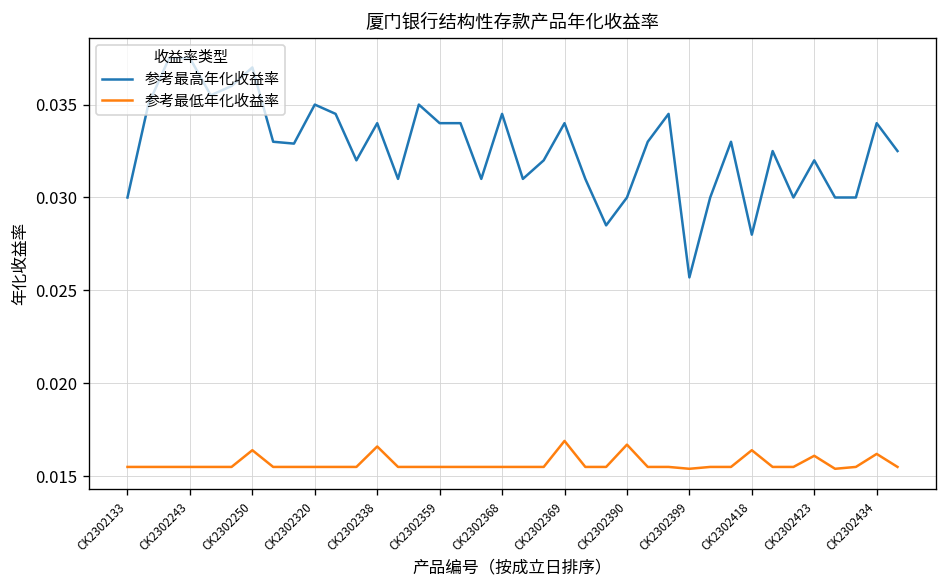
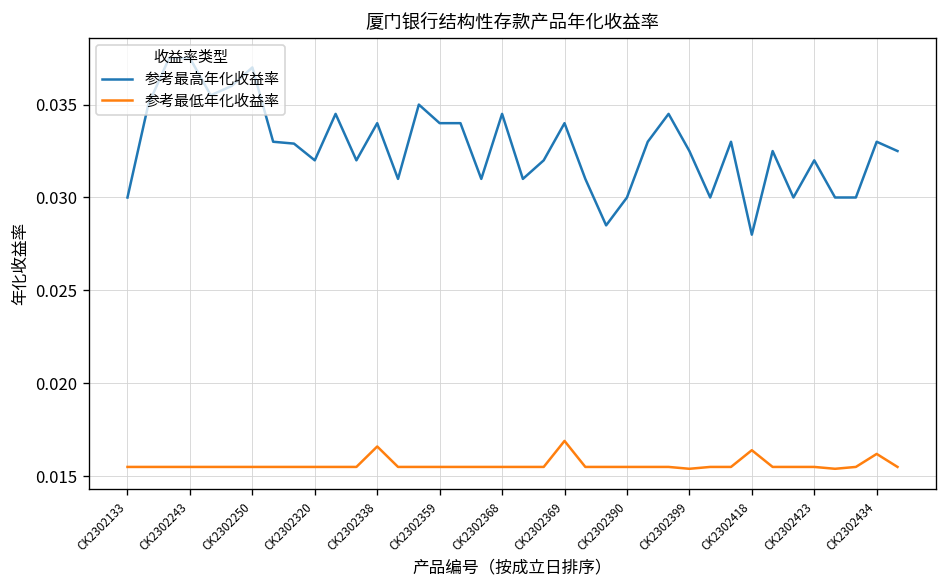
参考最低年化收益率, CK2302250: 0.0164 -> 0.0155
参考最高年化收益率, CK2302320: 0.035 -> 0.032
参考最低年化收益率, CK2302390: 0.0167 -> 0.0155
参考最高年化收益率, CK2302399: 0.0257 -> 0.0325
参考最低年化收益率, CK2302423: 0.0161 -> 0.0155
参考最高年化收益率, CK2302434: 0.034 -> 0.033
